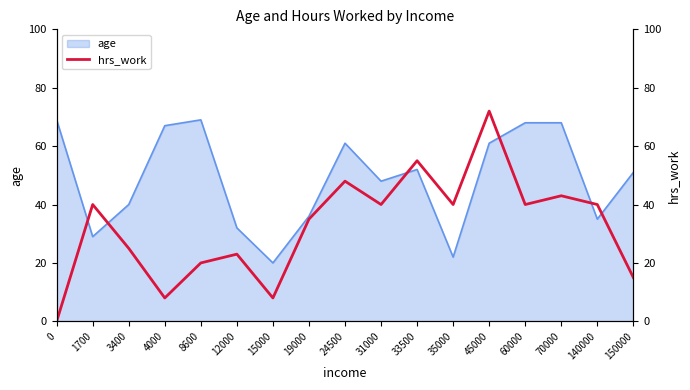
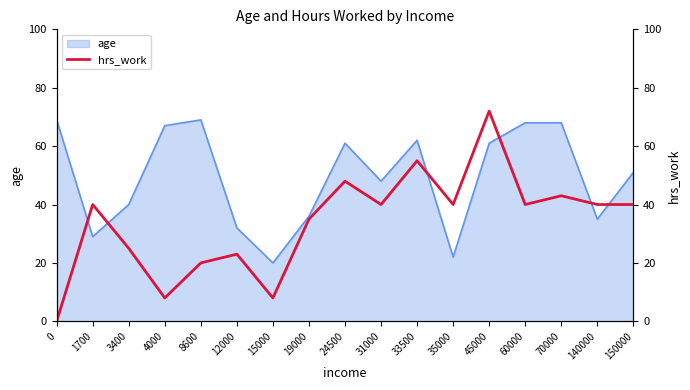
age, 33500: 52 -> 62
hrs_work, 150000: 15 -> 40
